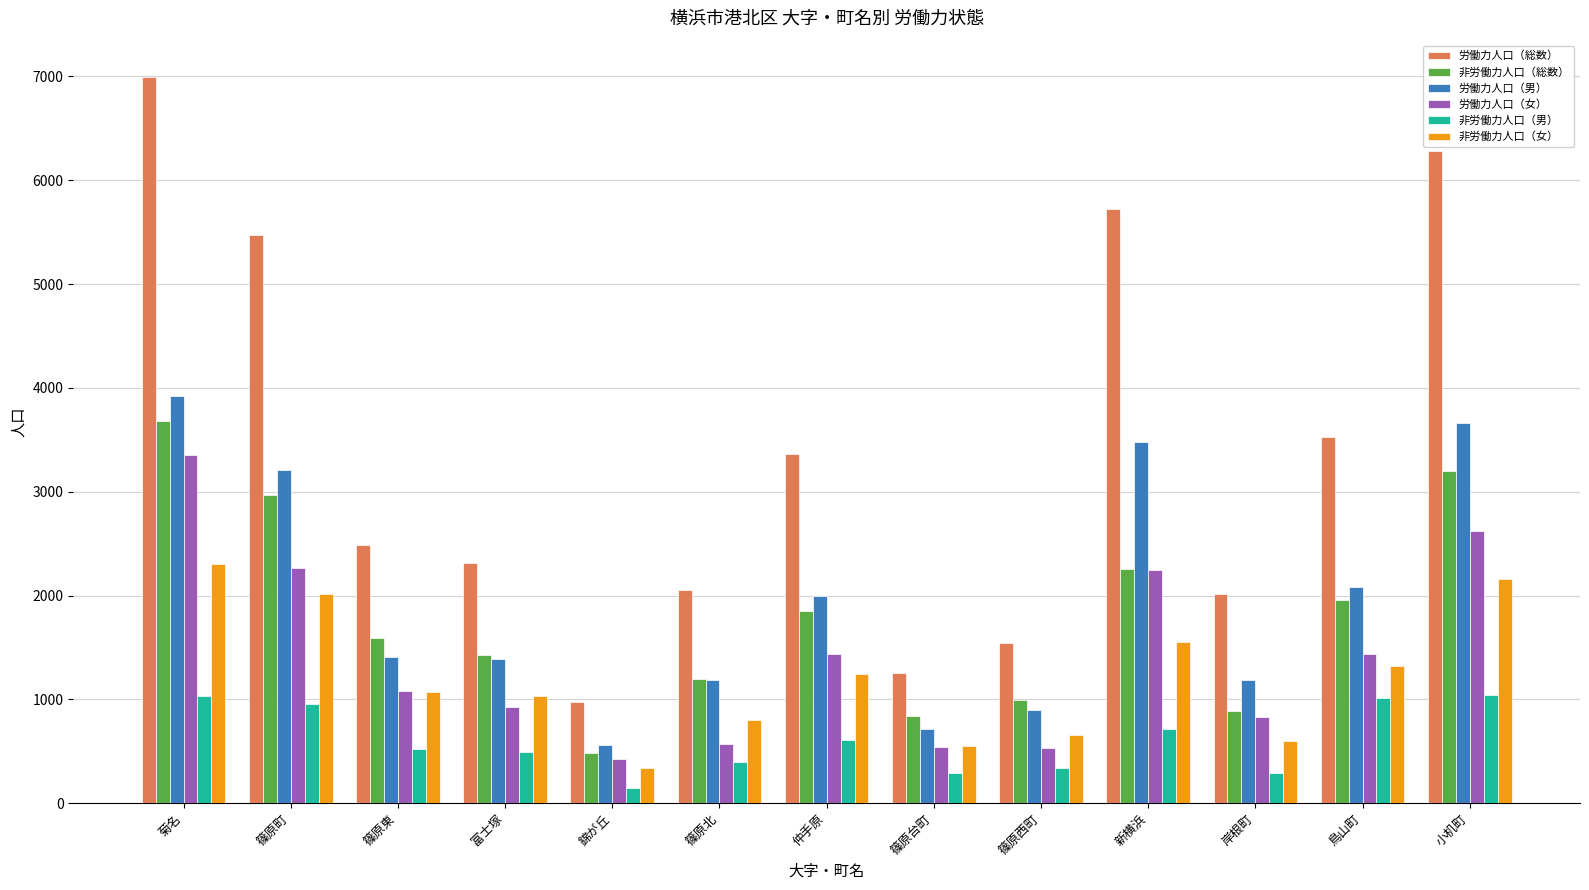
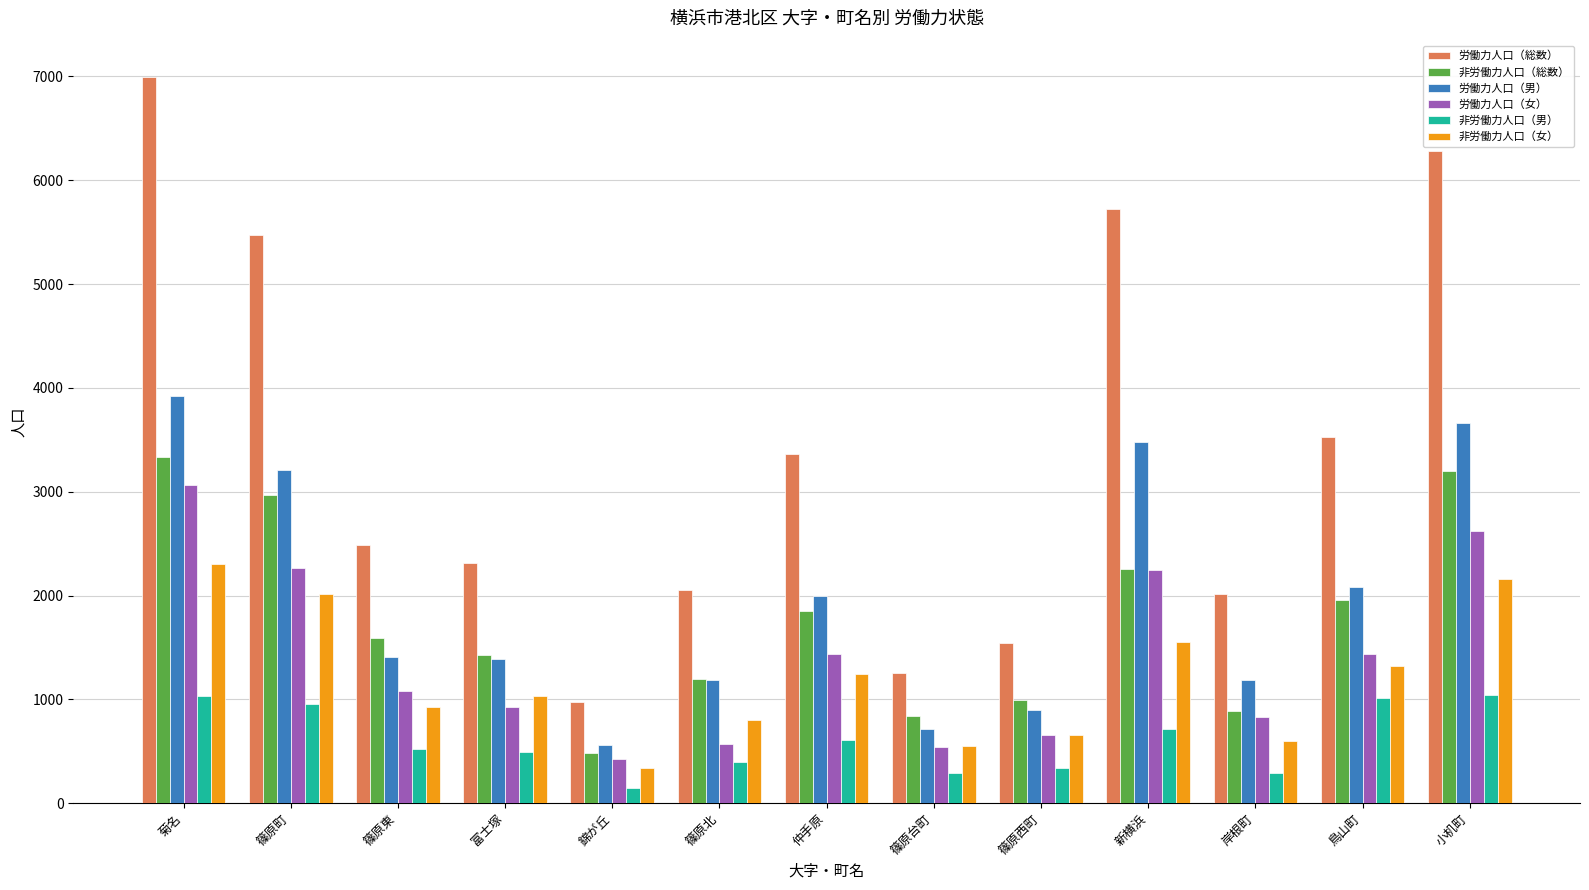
非労働力人口（総数）, 菊名: 3690 -> 3330
労働力人口（女）, 菊名: 3350 -> 3070
非労働力人口（女）, 篠原東: 1070 -> 930
労働力人口（女）, 篠原西町: 530 -> 650
